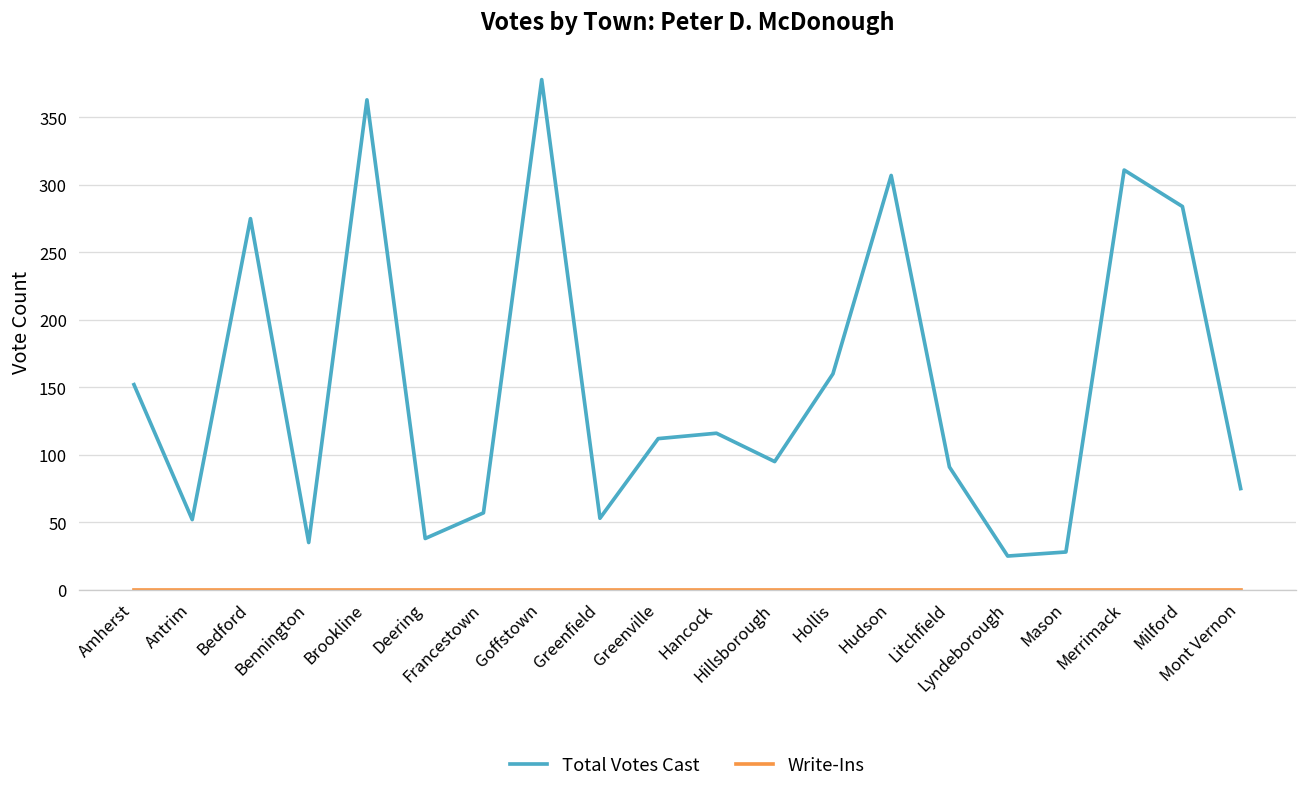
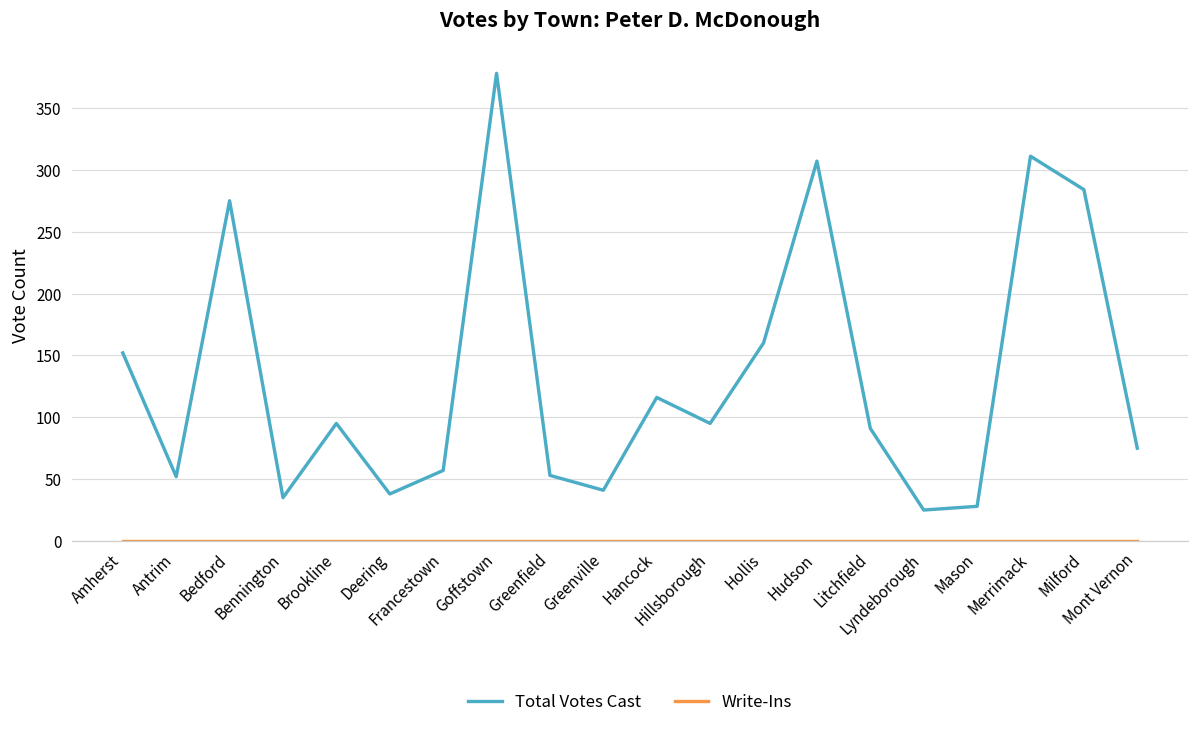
Total Votes Cast, Brookline: 363 -> 95
Total Votes Cast, Greenville: 112 -> 41
